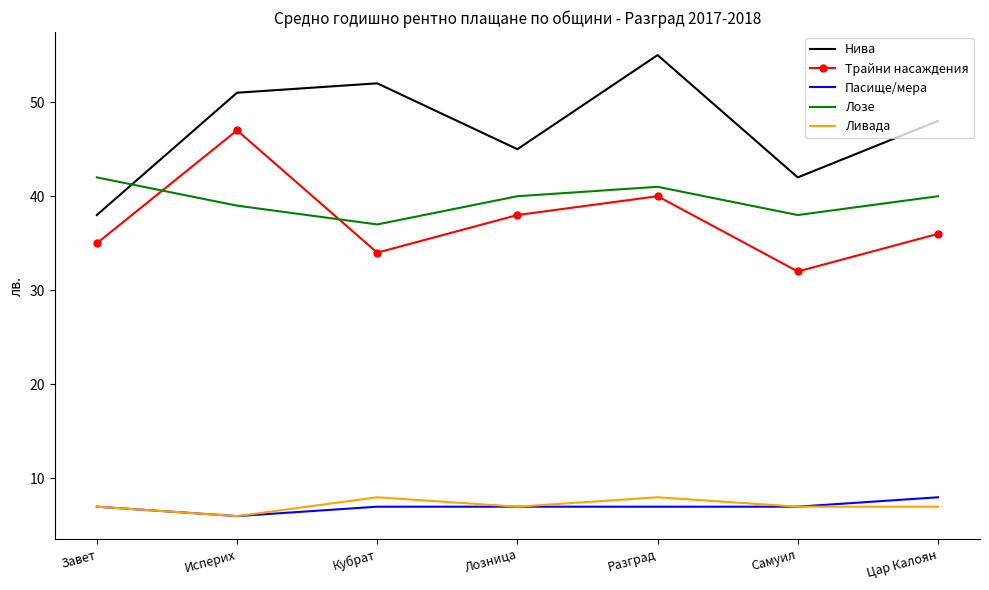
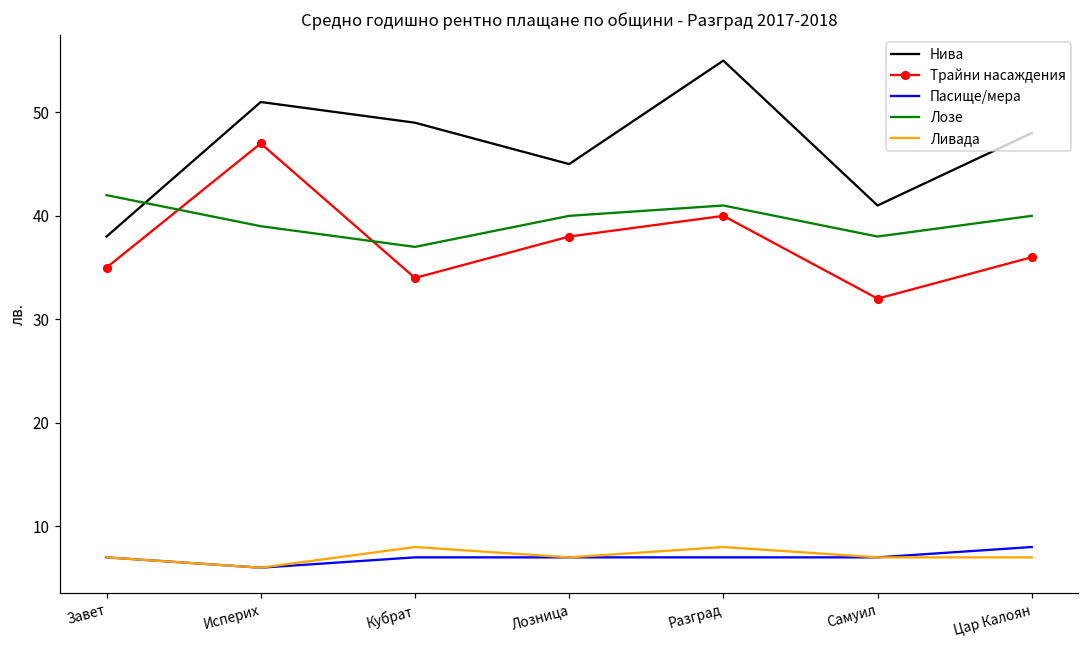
Нива, Кубрат: 52 -> 49
Нива, Самуил: 42 -> 41
